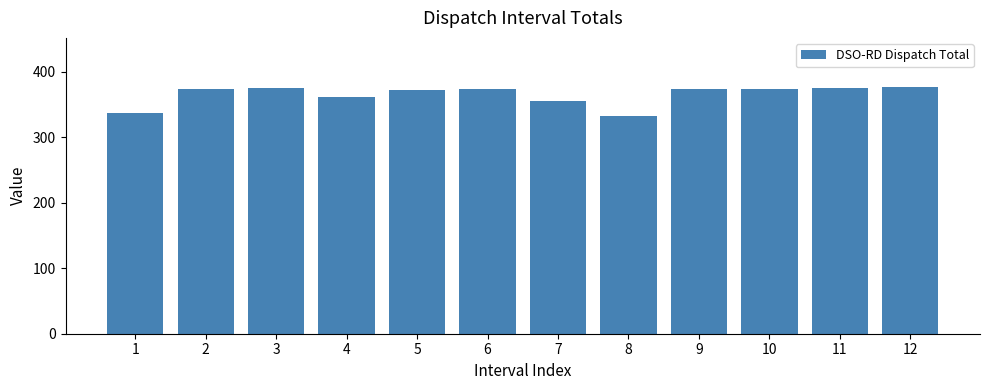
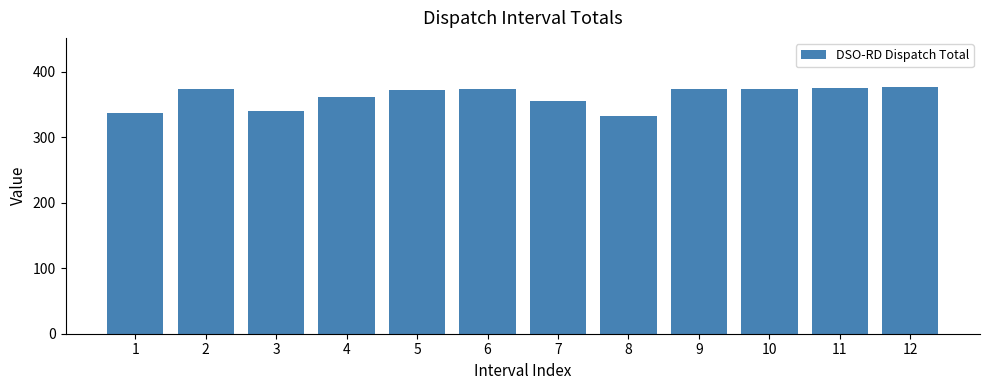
3: 370 -> 340
